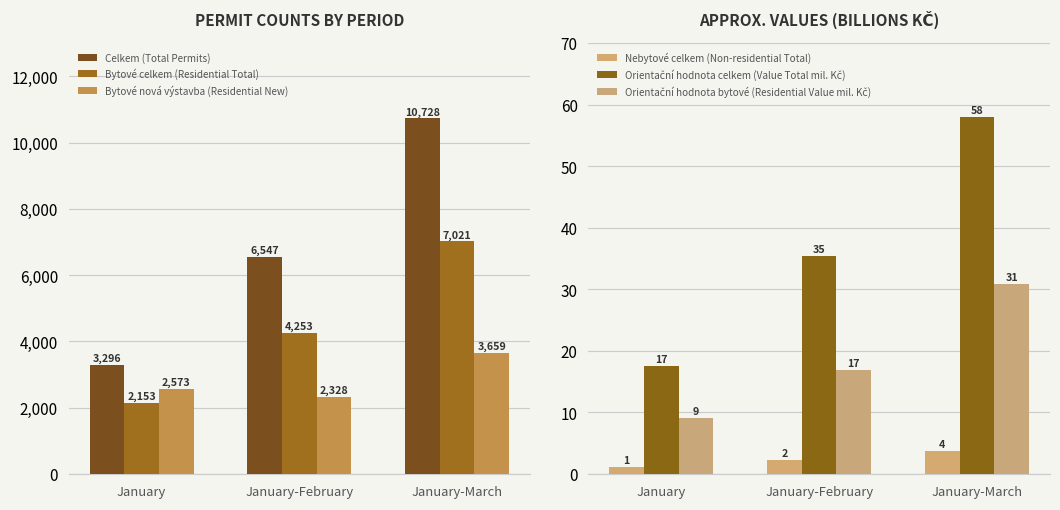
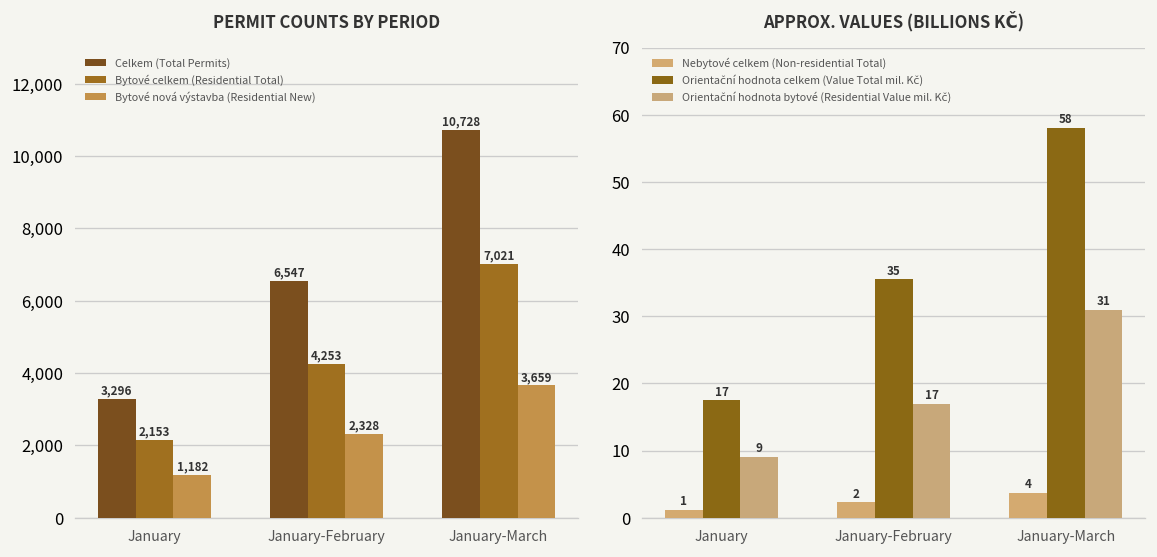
PERMIT COUNTS BY PERIOD, Bytové nová výstavba (Residential New), January: 2,573 -> 1,182
